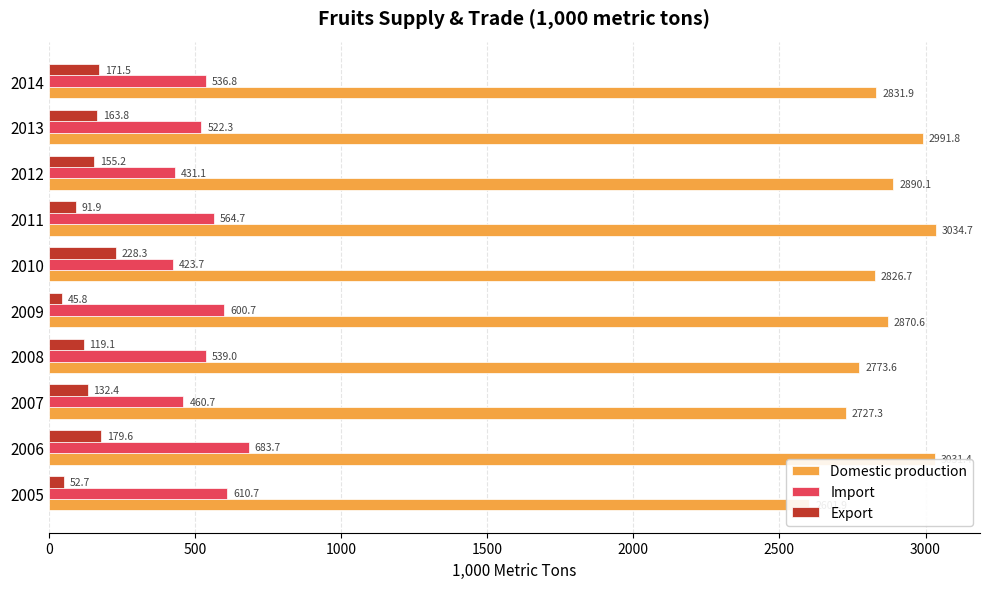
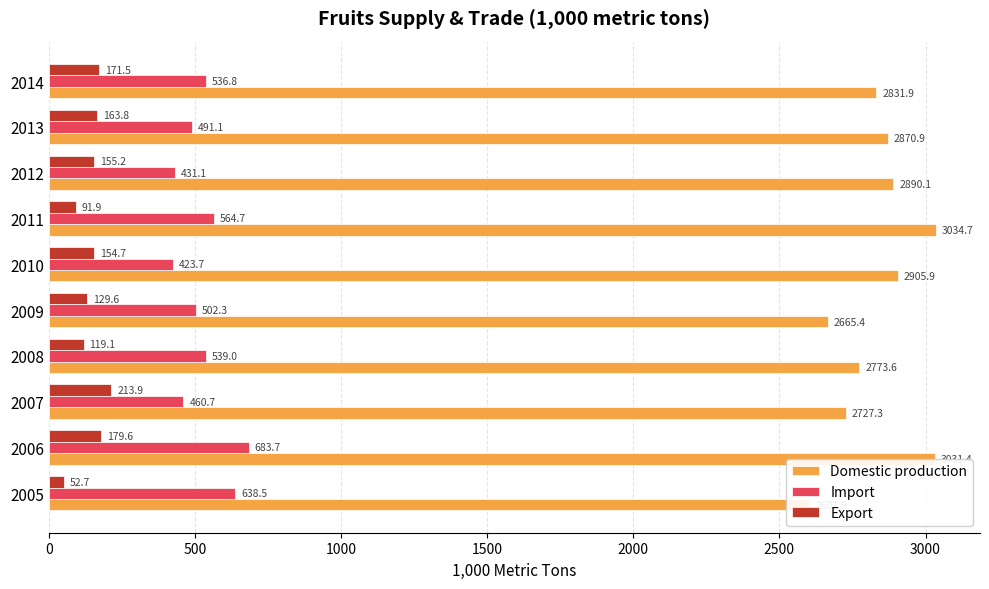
Import, 2013: 522.3 -> 491.1
Domestic production, 2013: 2991.8 -> 2870.9
Export, 2010: 228.3 -> 154.7
Domestic production, 2010: 2826.7 -> 2905.9
Export, 2009: 45.8 -> 129.6
Import, 2009: 600.7 -> 502.3
Domestic production, 2009: 2870.6 -> 2665.4
Export, 2007: 132.4 -> 213.9
Import, 2005: 610.7 -> 638.5
